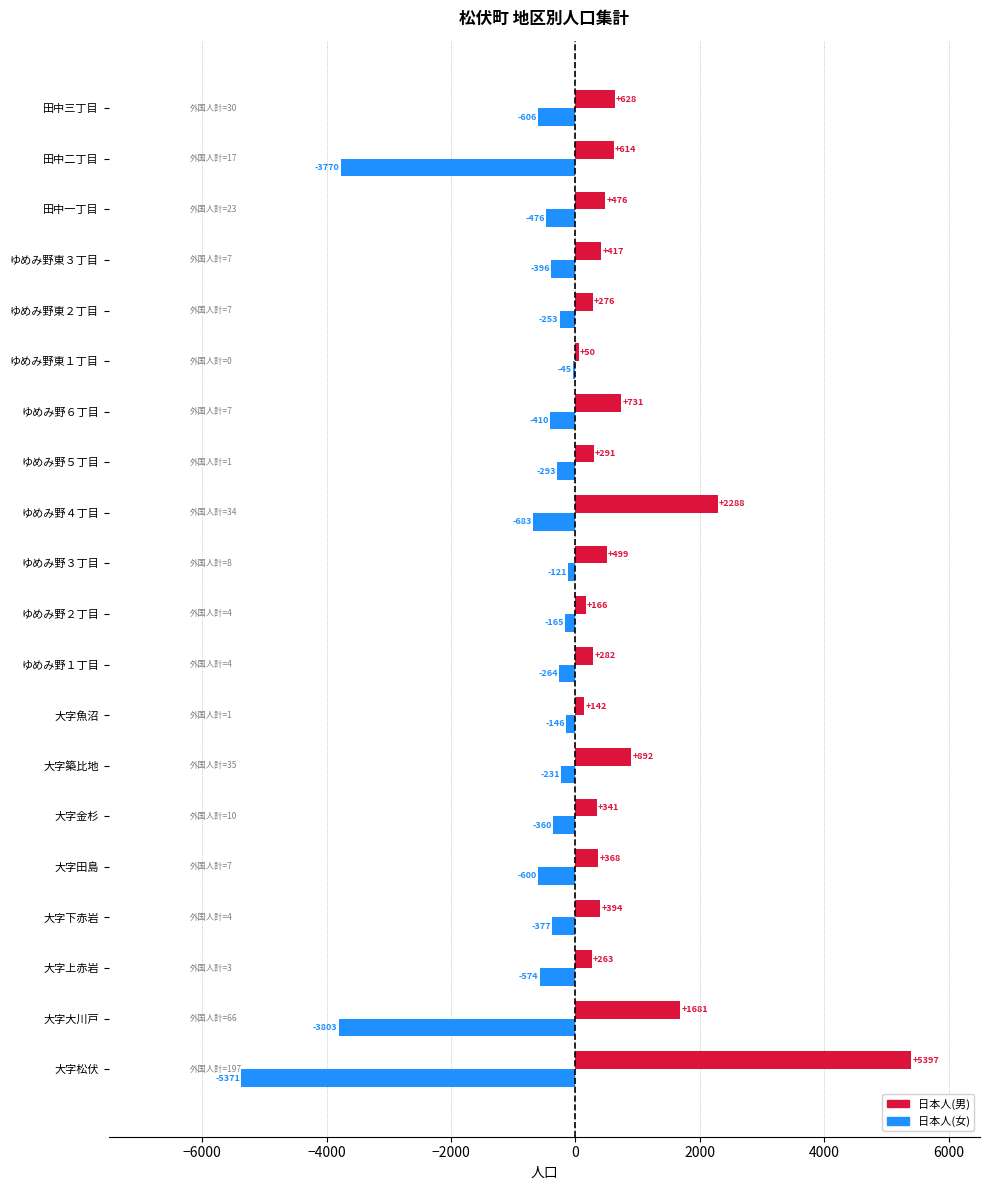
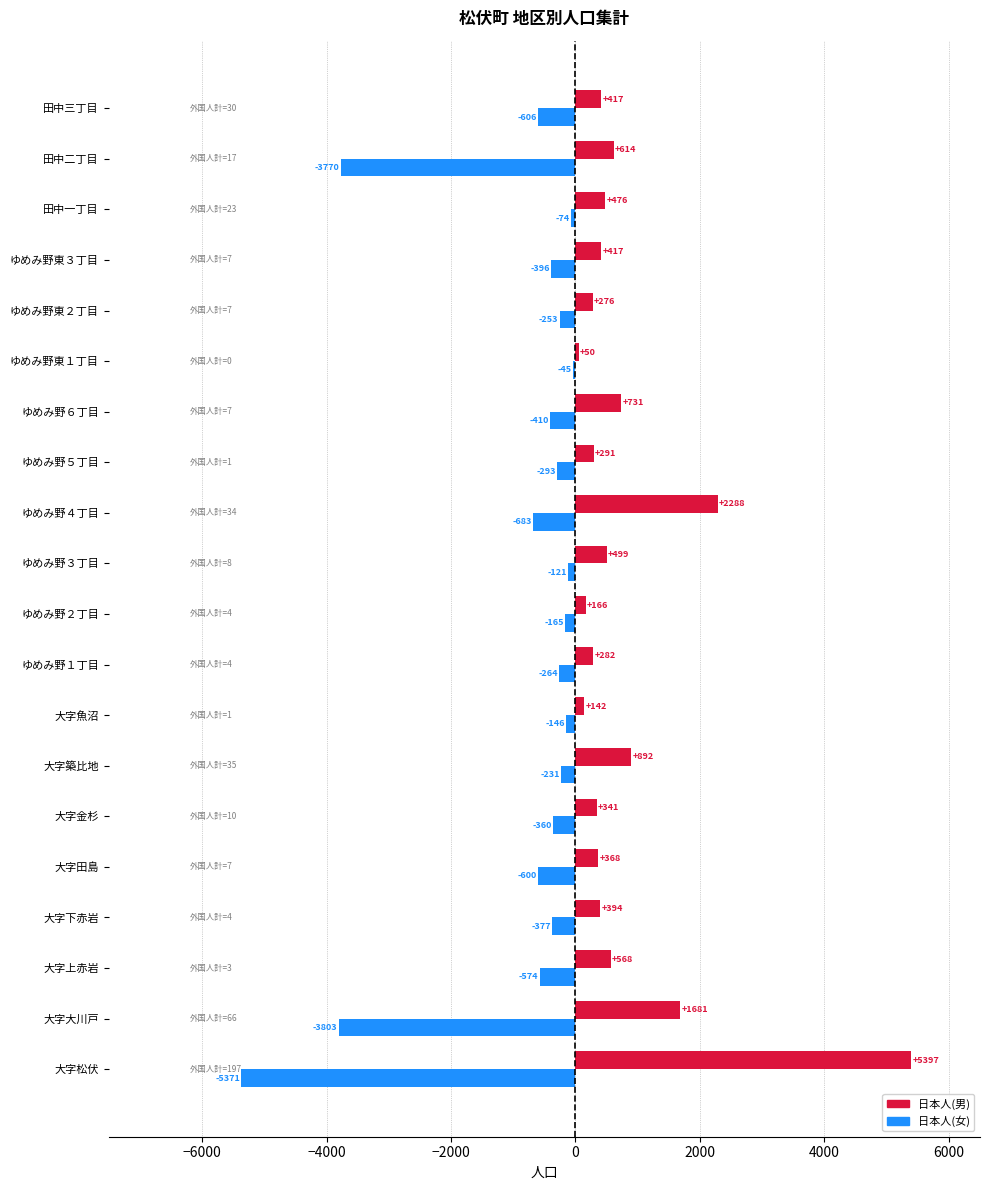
日本人(男), 田中三丁目: +628 -> +417
日本人(女), 田中一丁目: -476 -> -74
日本人(男), 大字上赤岩: +263 -> +568
